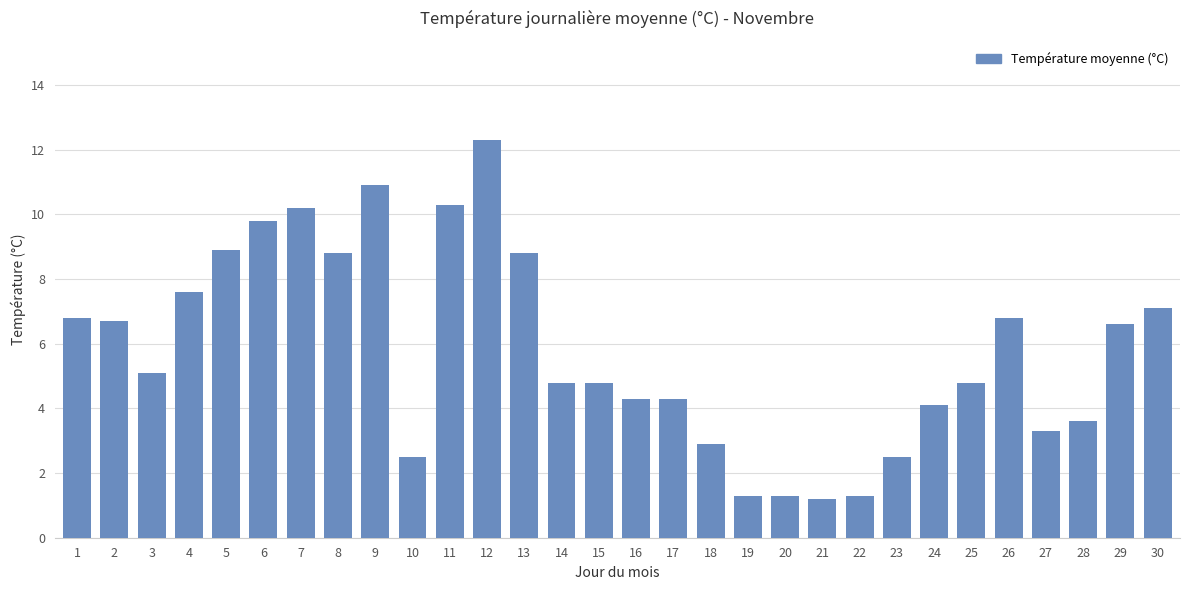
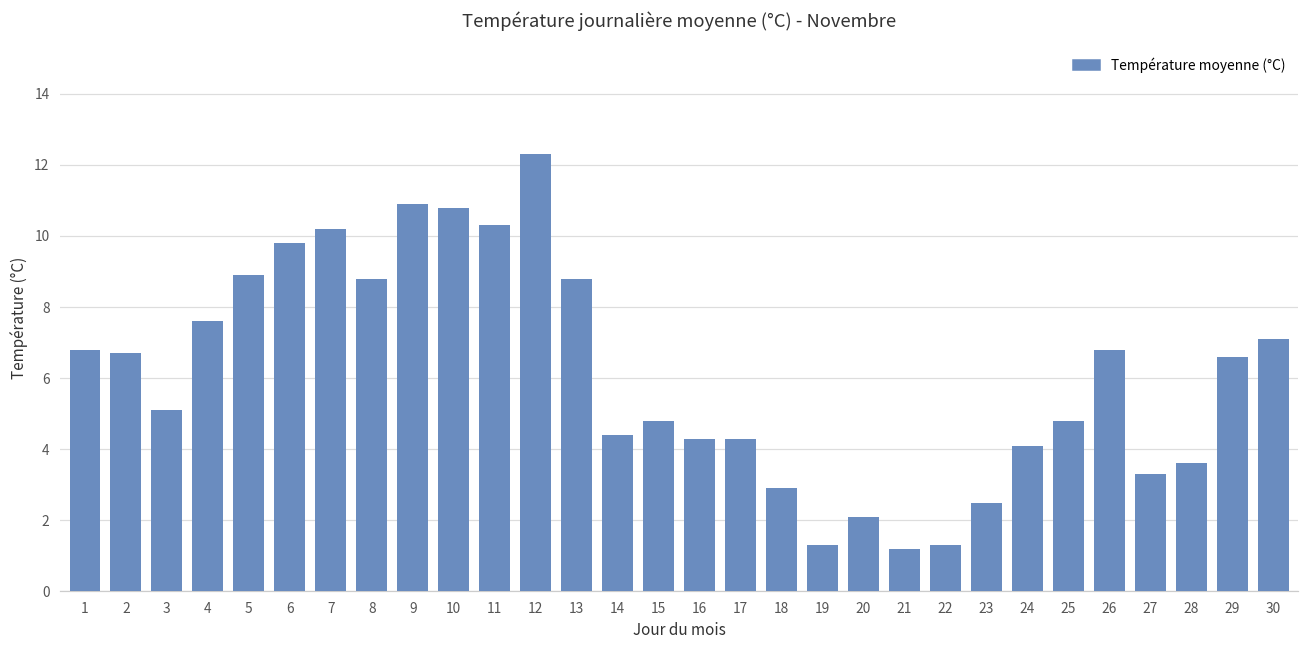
10: 2.5 -> 10.8
14: 4.8 -> 4.4
20: 1.3 -> 2.1
